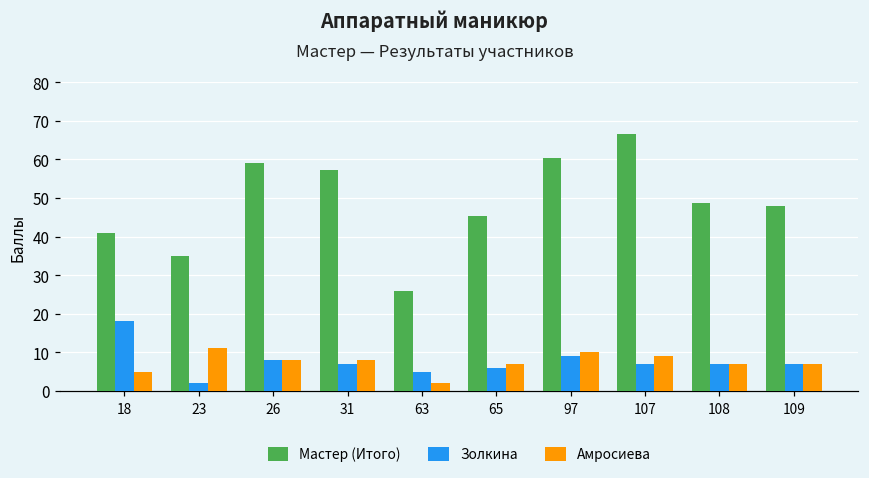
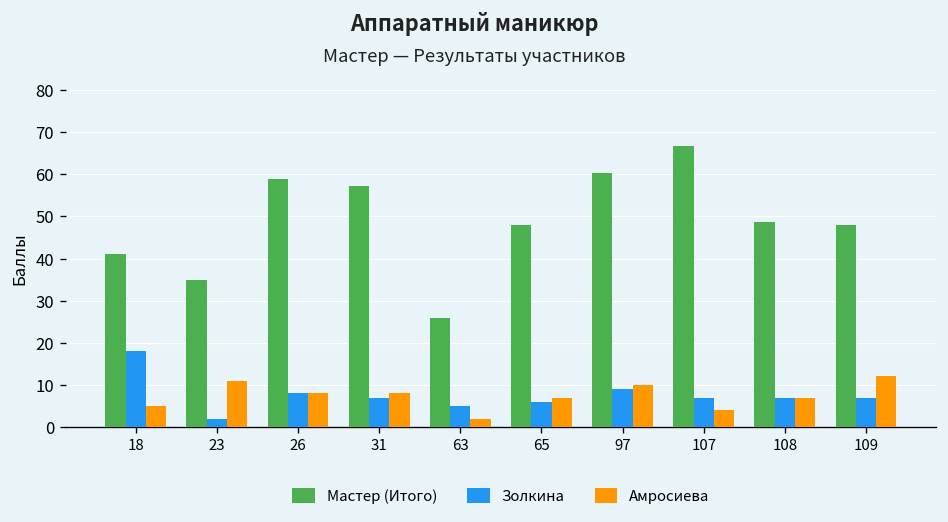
Мастер (Итого), 65: 45 -> 48
Амросиева, 107: 9 -> 4
Амросиева, 109: 7 -> 12
